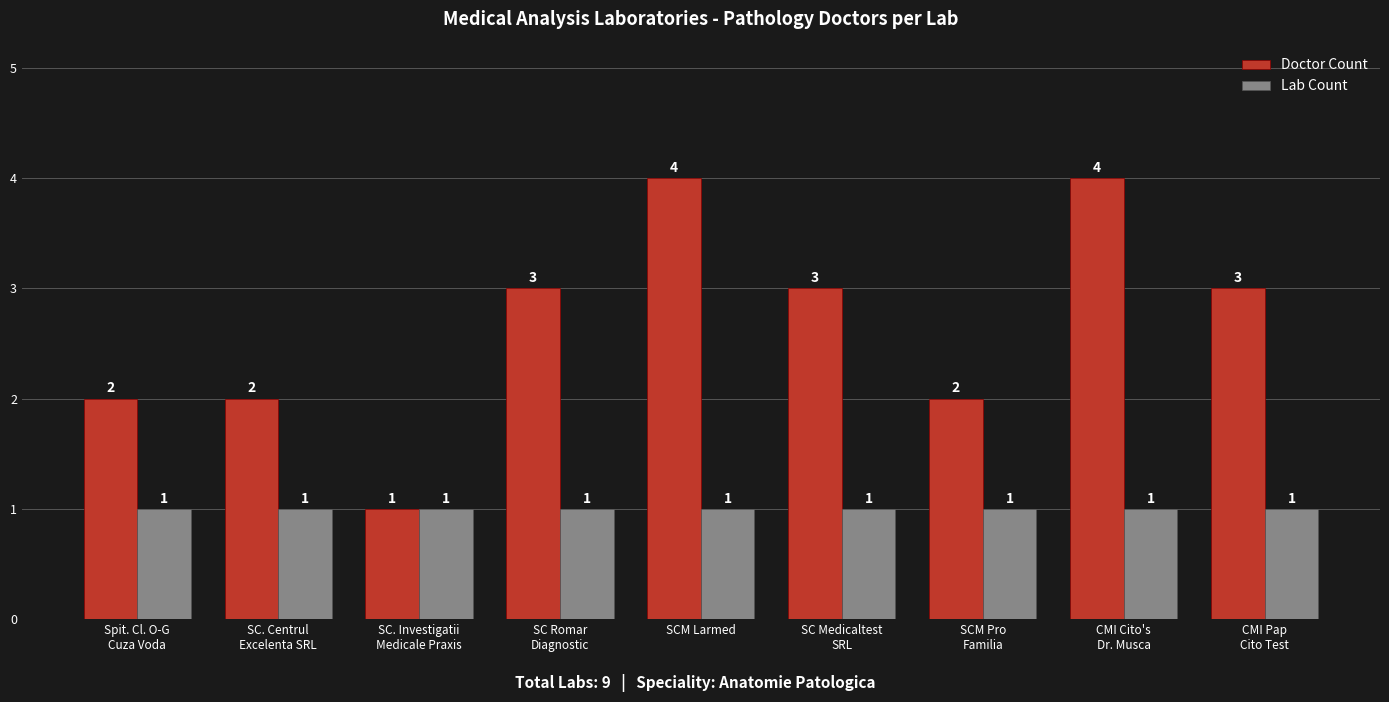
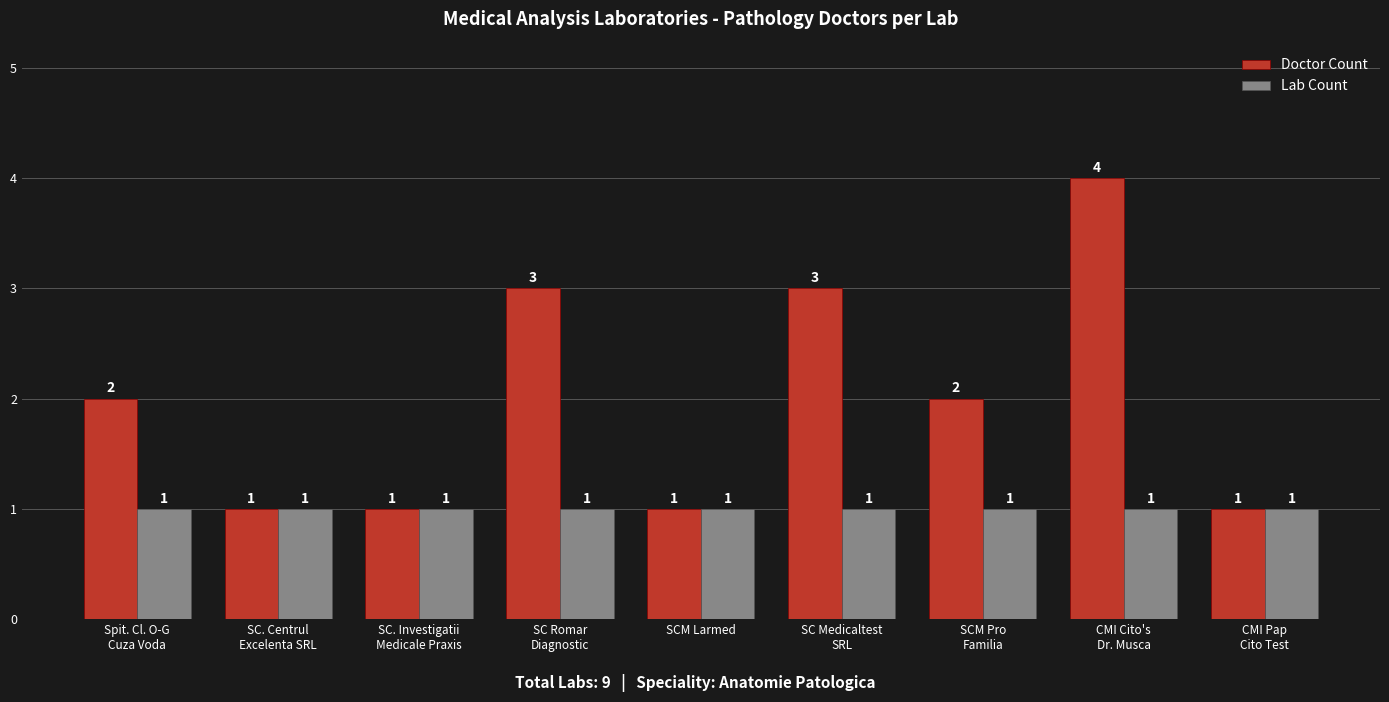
Doctor Count, SC. Centrul Excelenta SRL: 2 -> 1
Doctor Count, SCM Larmed: 4 -> 1
Doctor Count, CMI Pap Cito Test: 3 -> 1
